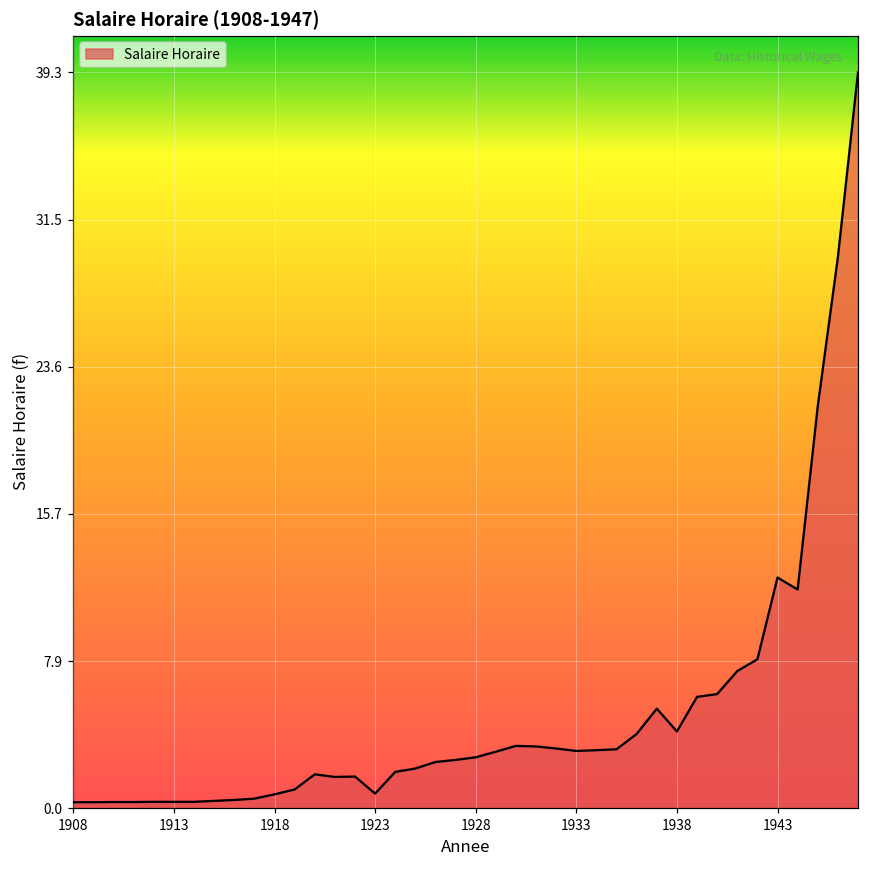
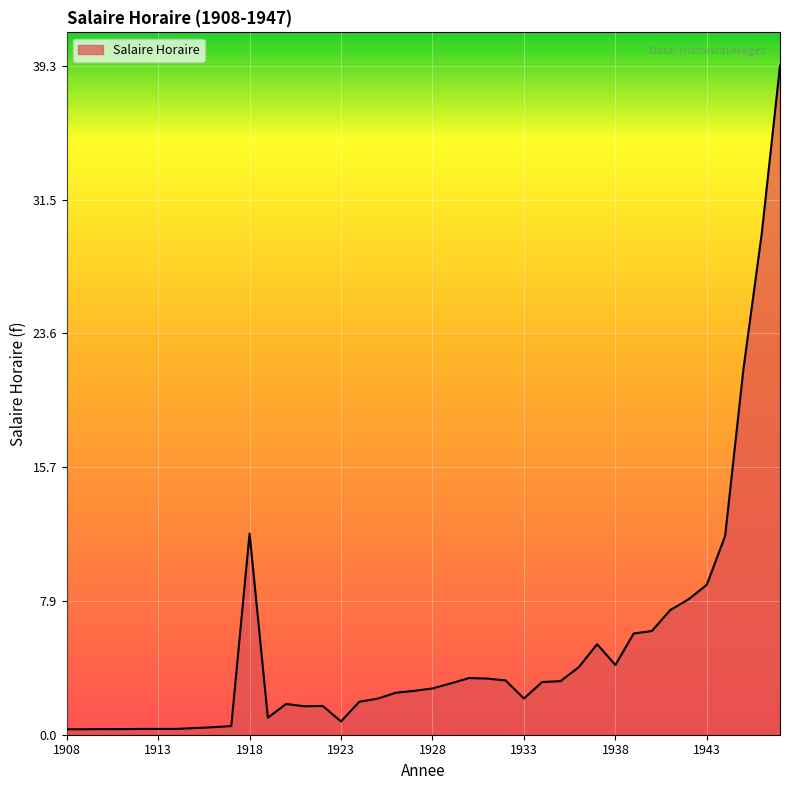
1918: 0.7 -> 11.8
1933: 3.1 -> 2.1
1943: 12.3 -> 8.8
